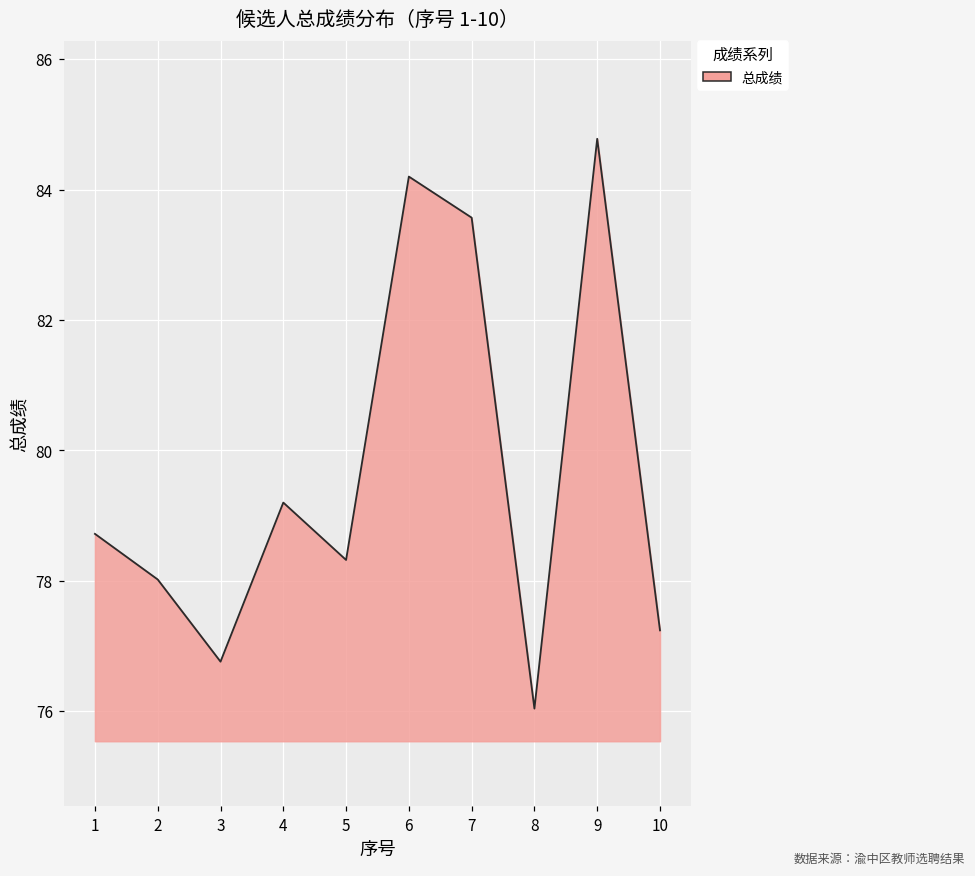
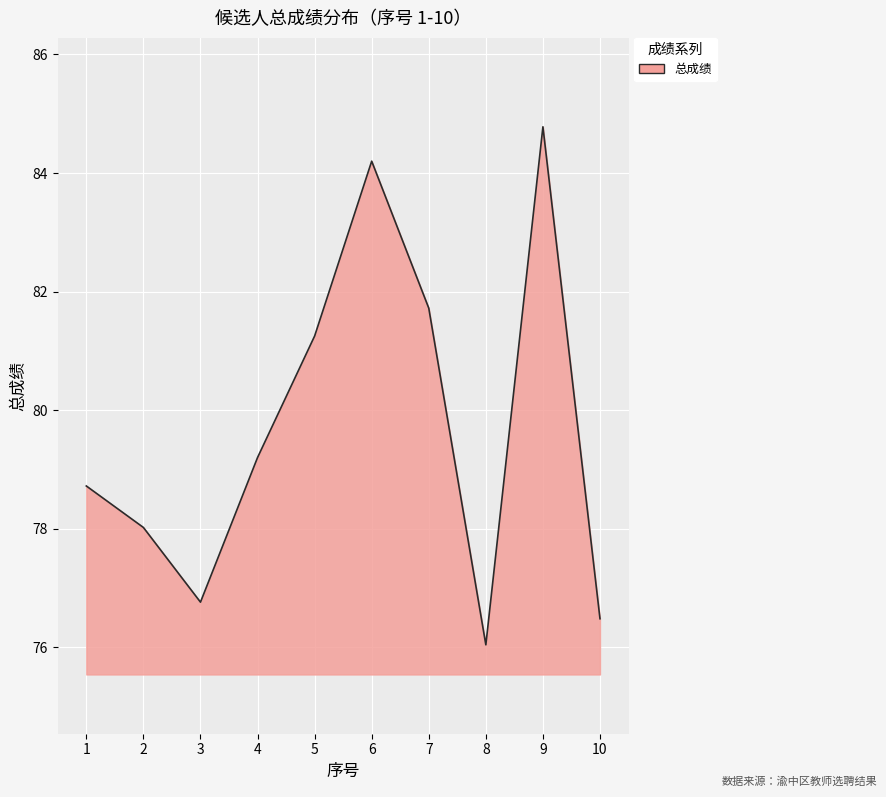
5: 78.3 -> 81.3
7: 83.6 -> 81.7
10: 77.2 -> 76.5
